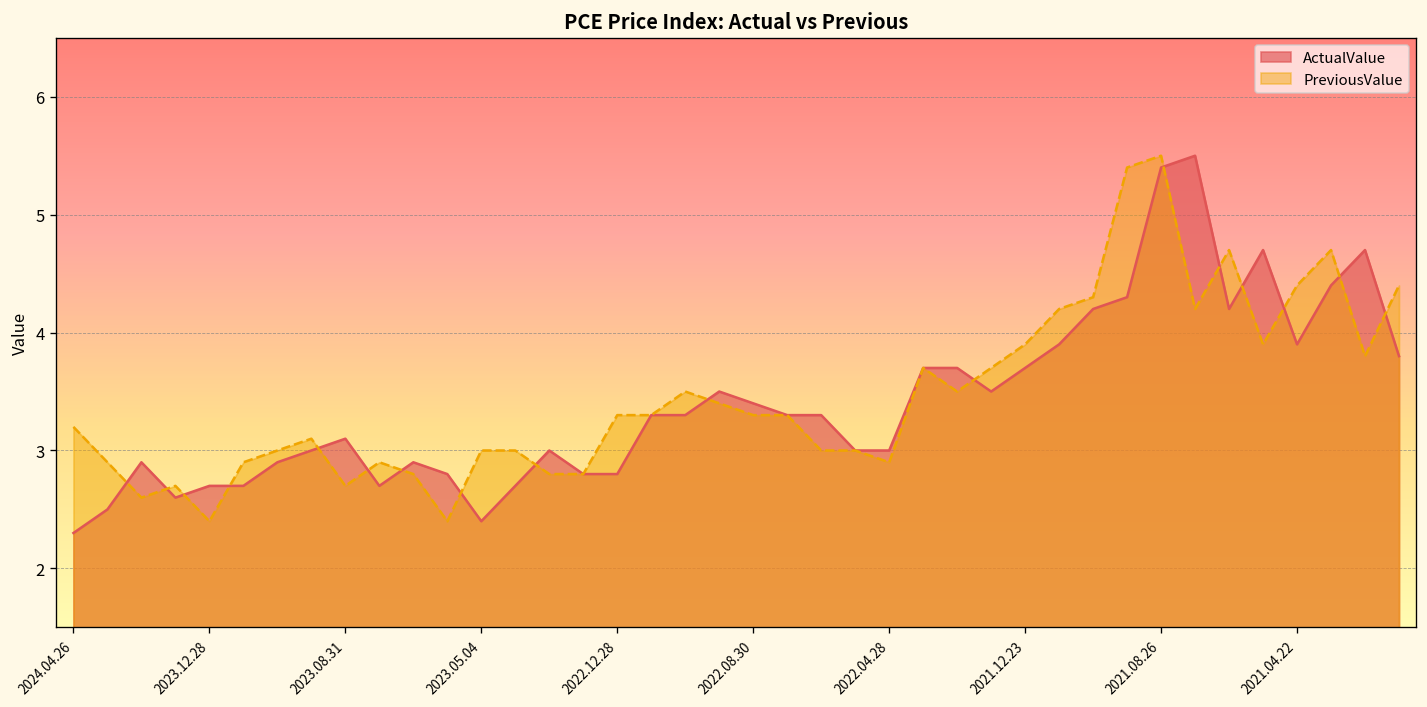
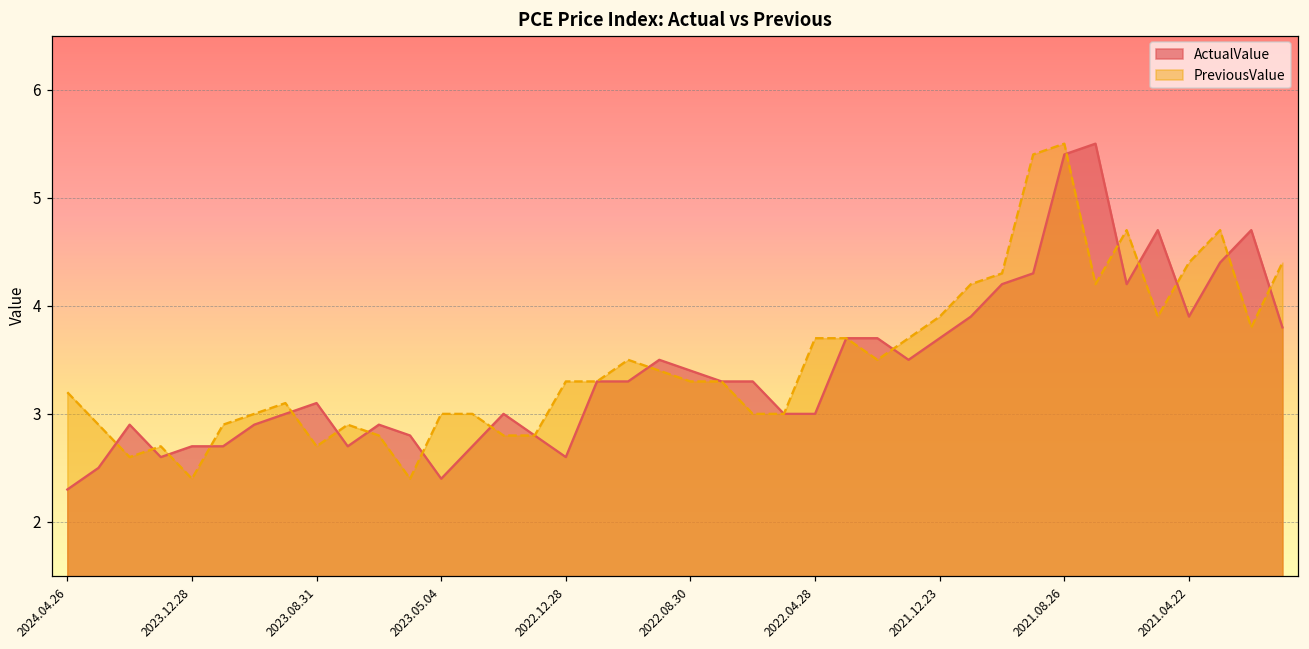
ActualValue, 2022.12.28: 2.8 -> 2.6
PreviousValue, 2022.04.28: 2.9 -> 3.7
